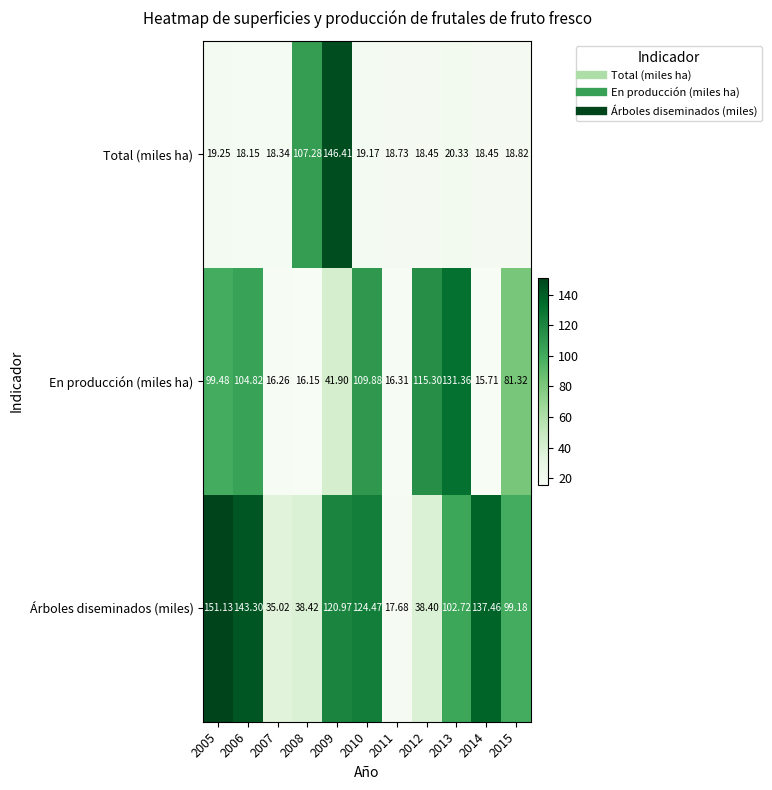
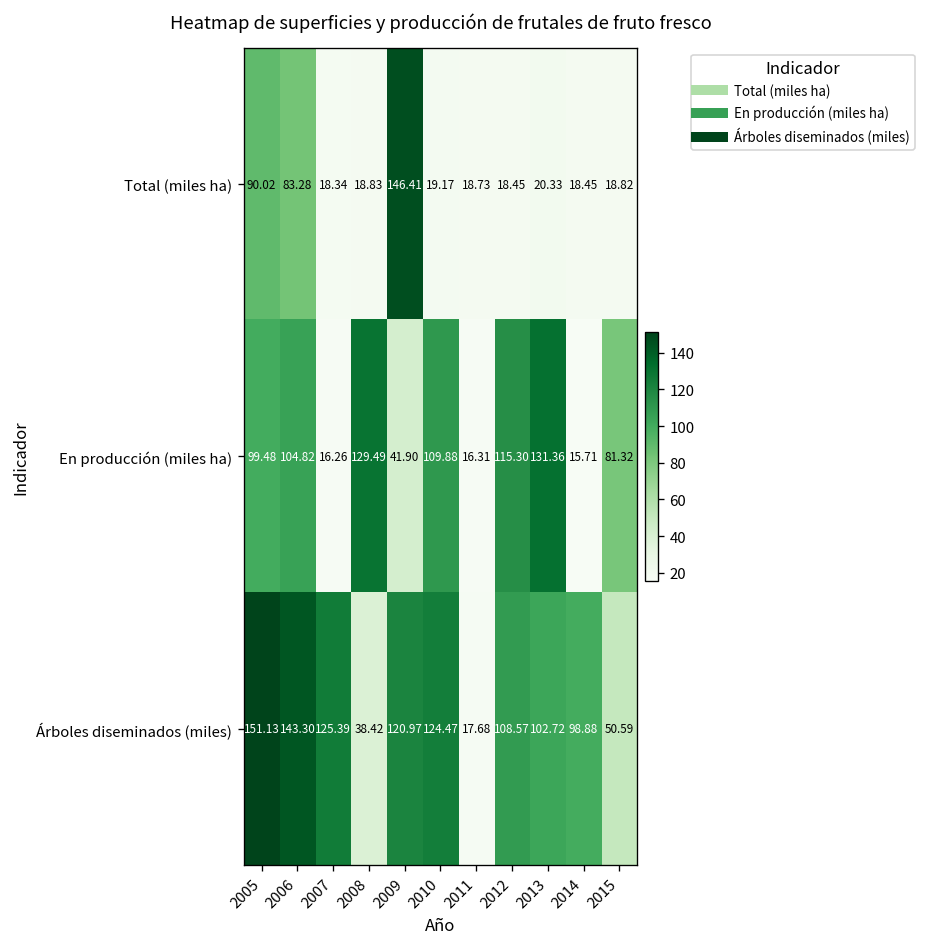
Total (miles ha), 2005: 19.25 -> 90.02
Total (miles ha), 2006: 18.15 -> 83.28
Total (miles ha), 2008: 107.28 -> 18.83
En producción (miles ha), 2008: 16.15 -> 129.49
Árboles diseminados (miles), 2007: 35.02 -> 125.39
Árboles diseminados (miles), 2012: 38.40 -> 108.57
Árboles diseminados (miles), 2014: 137.46 -> 98.88
Árboles diseminados (miles), 2015: 99.18 -> 50.59
